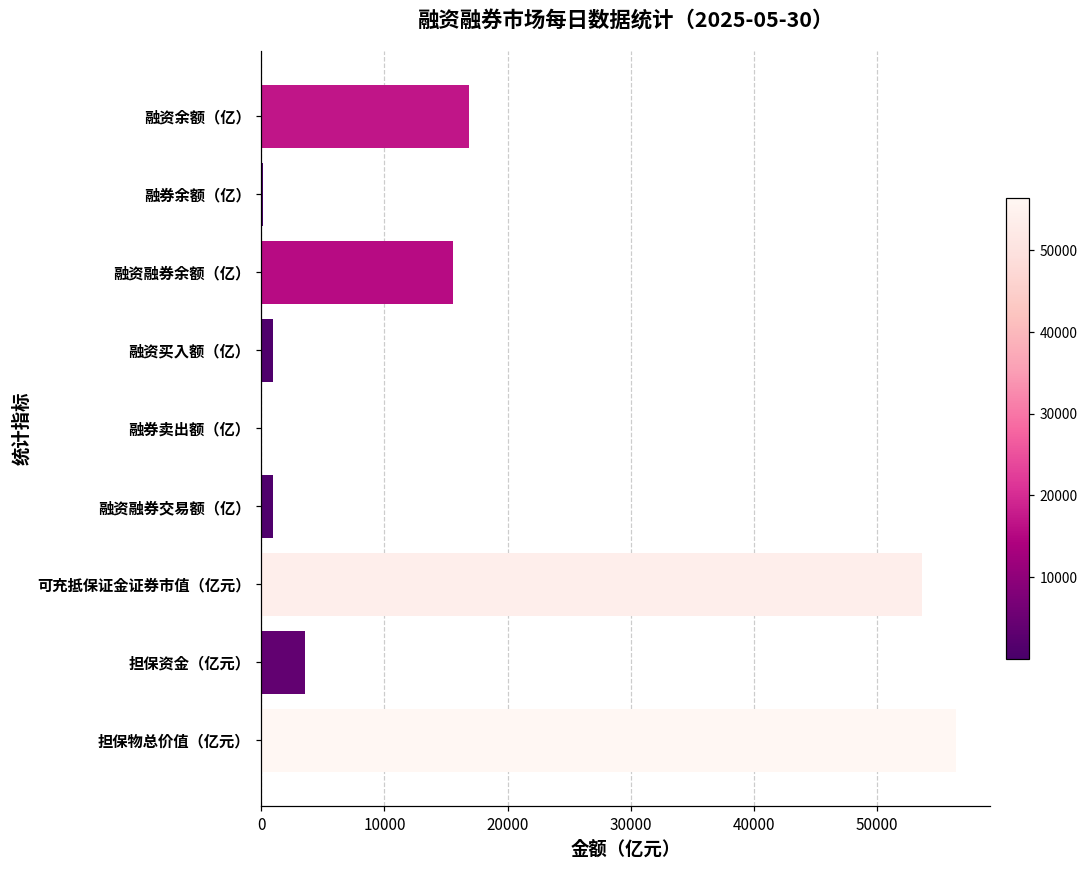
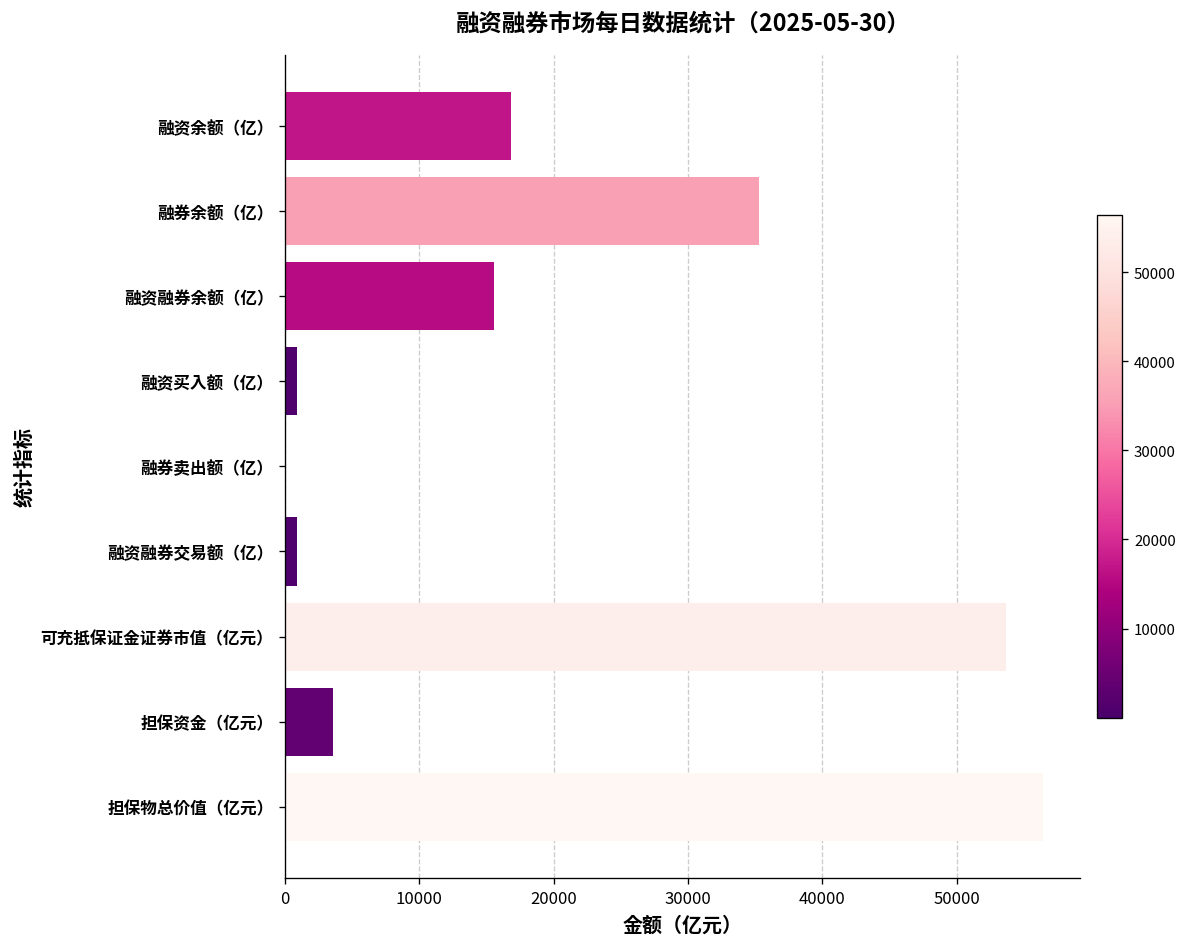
融券余额（亿）: 100 -> 35300
